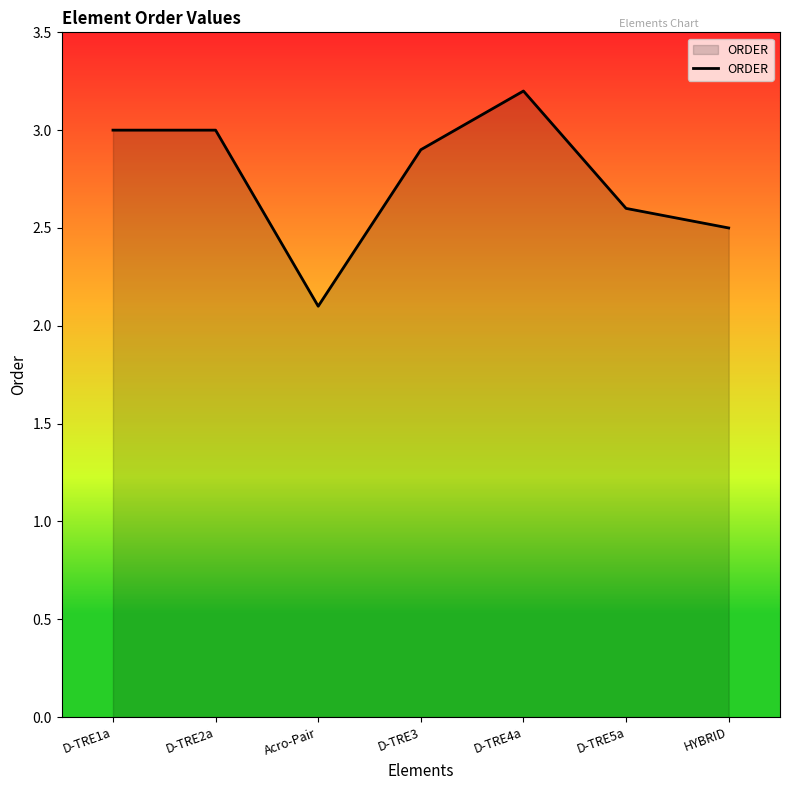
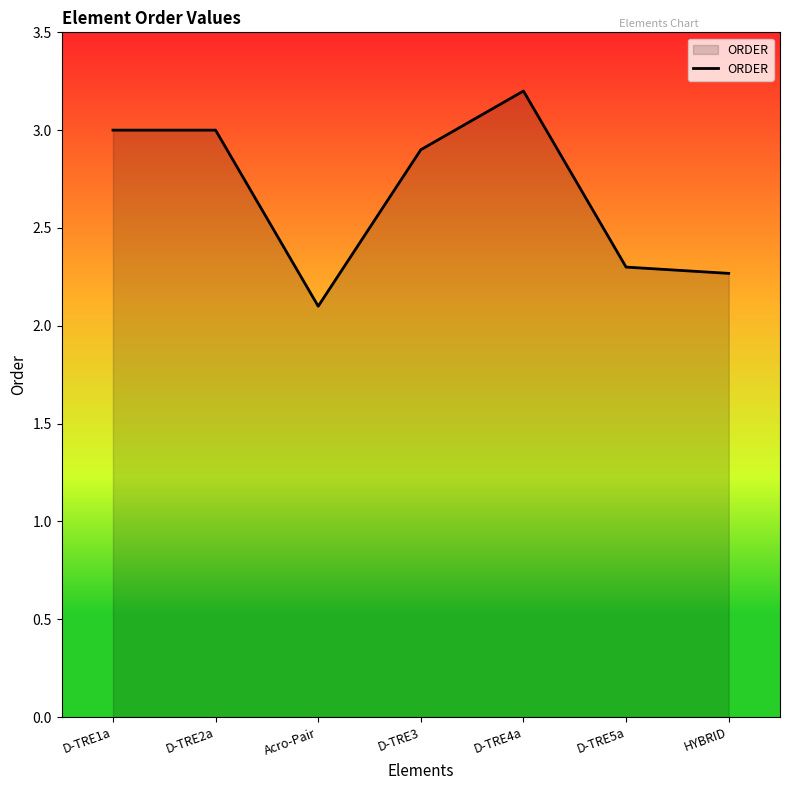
D-TRE5a: 2.6 -> 2.3
HYBRID: 2.50 -> 2.27
